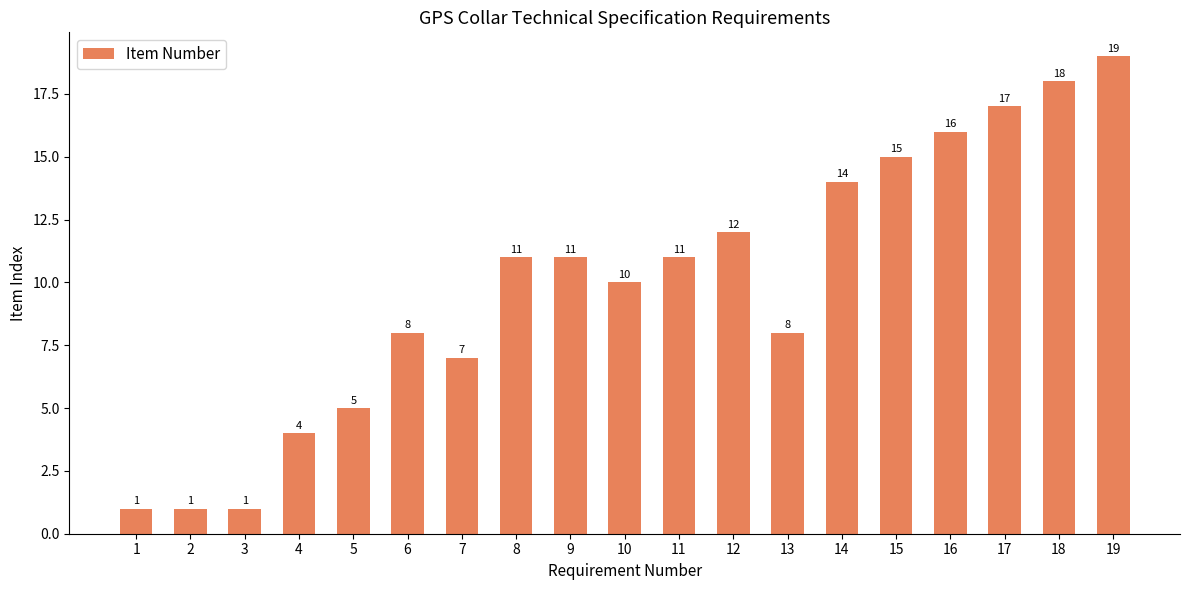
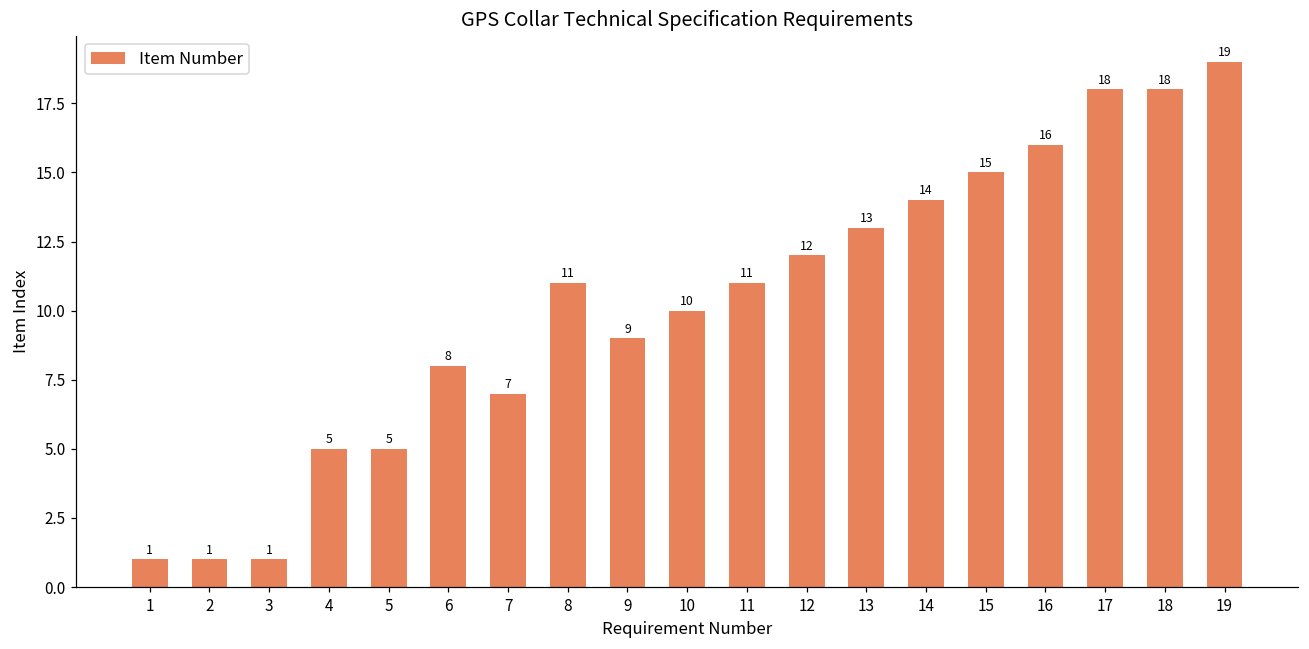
4: 4 -> 5
9: 11 -> 9
13: 8 -> 13
17: 17 -> 18
